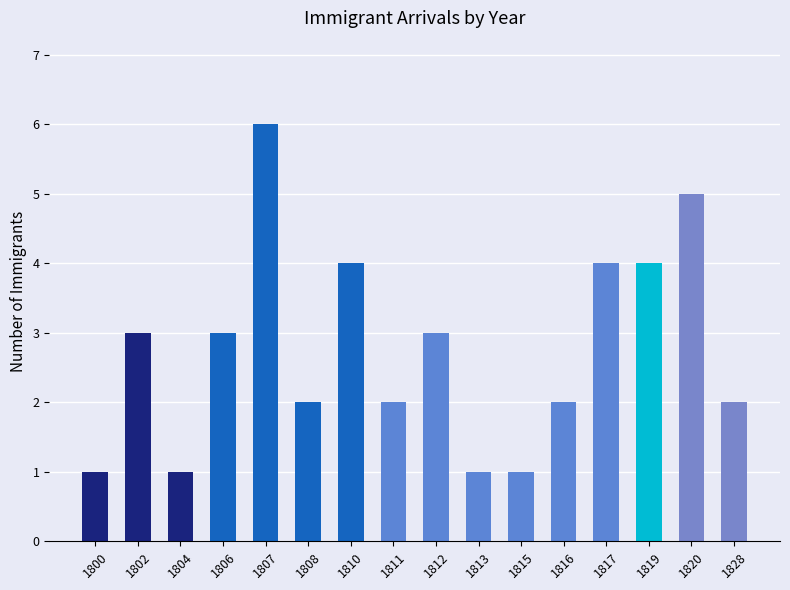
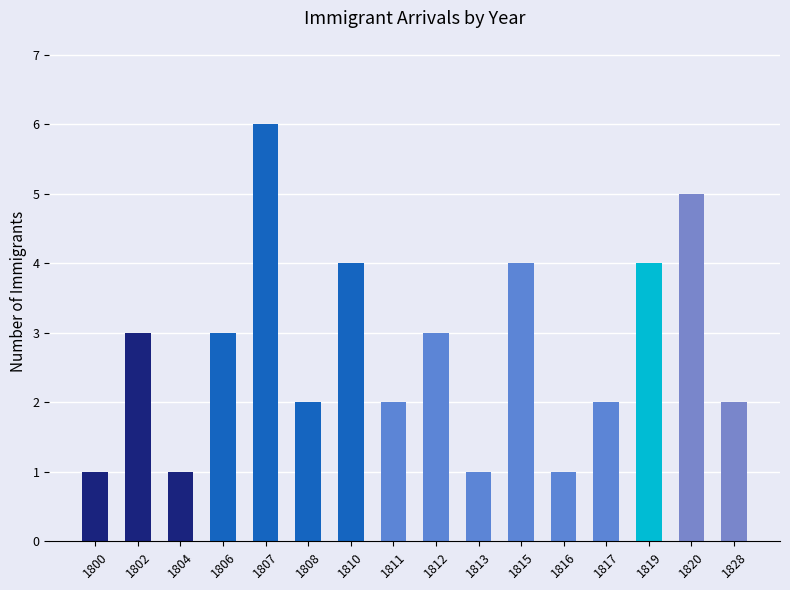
1815: 1 -> 4
1816: 2 -> 1
1817: 4 -> 2
